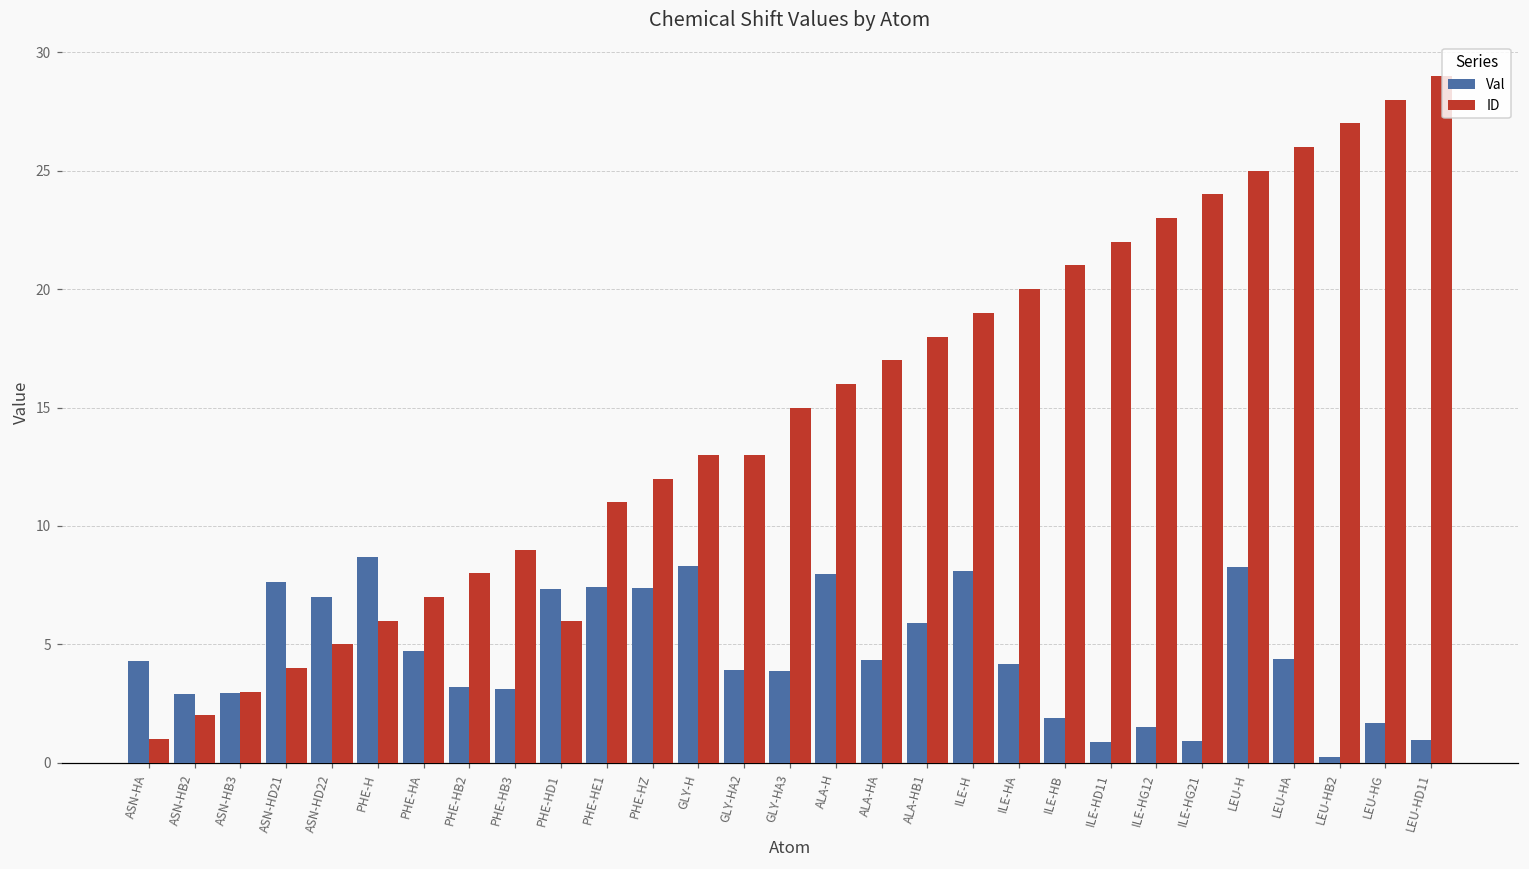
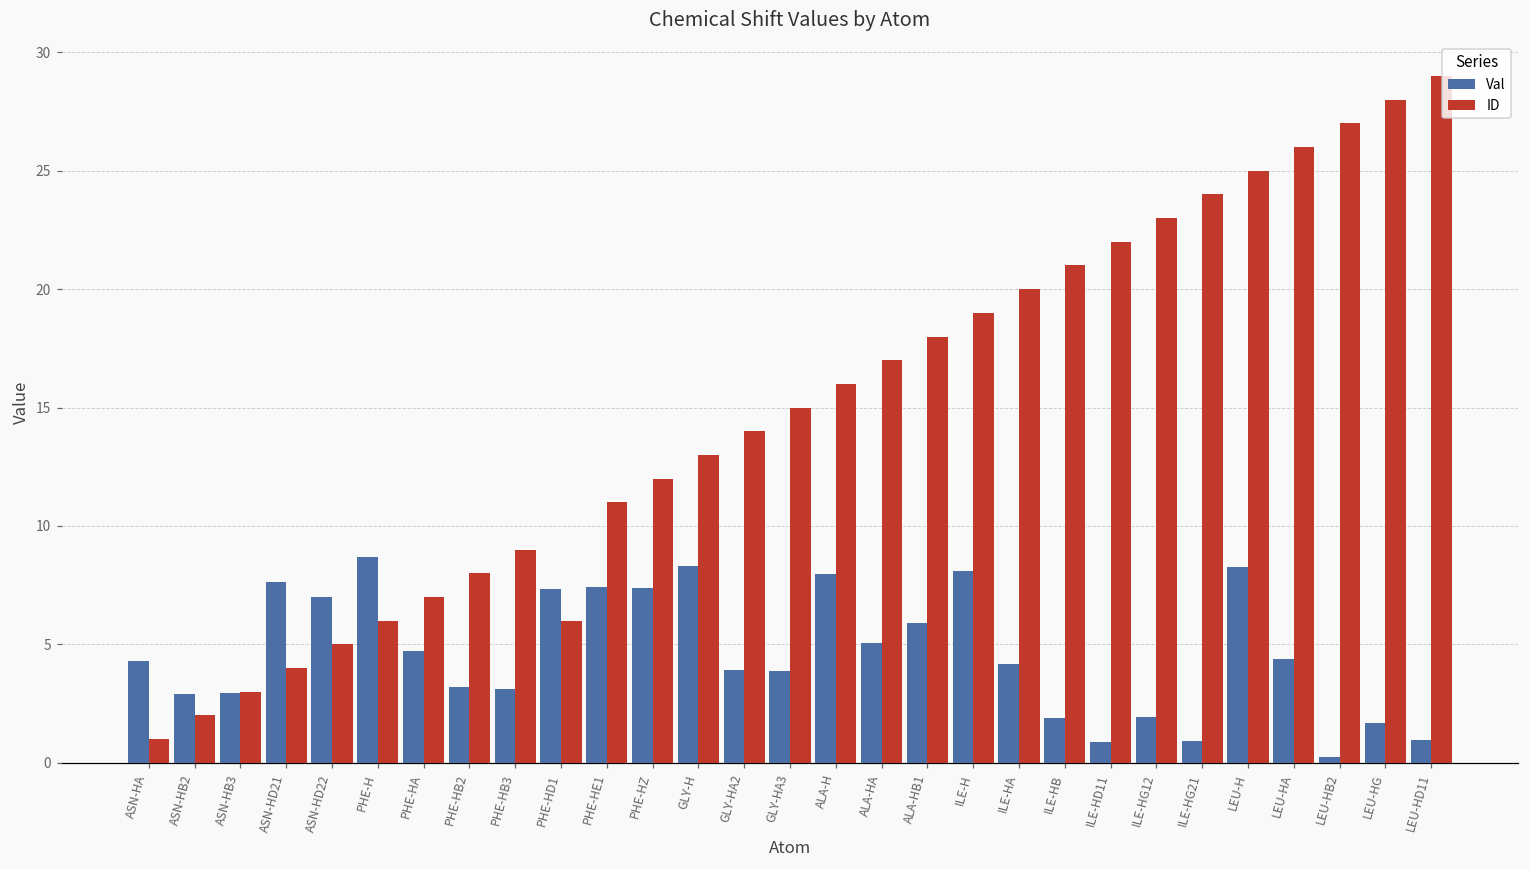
ID, GLY-HA2: 13 -> 14
Val, ALA-HA: 4.4 -> 5.1
Val, ILE-HG12: 1.5 -> 1.9
